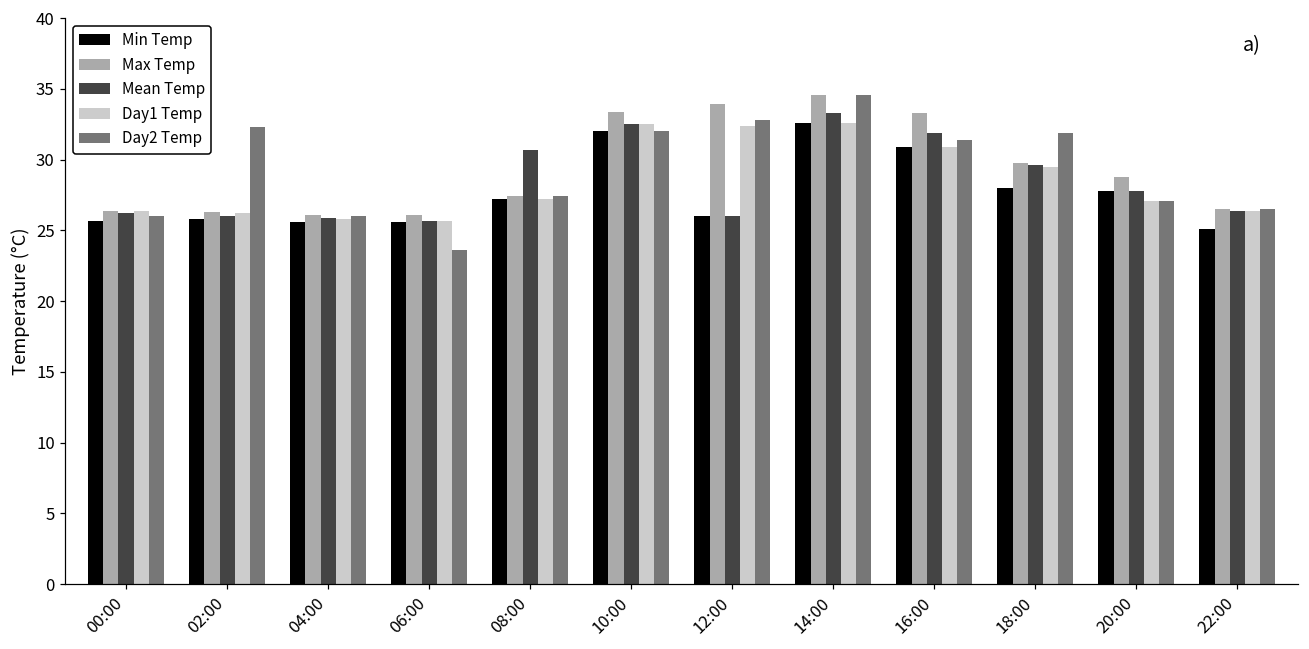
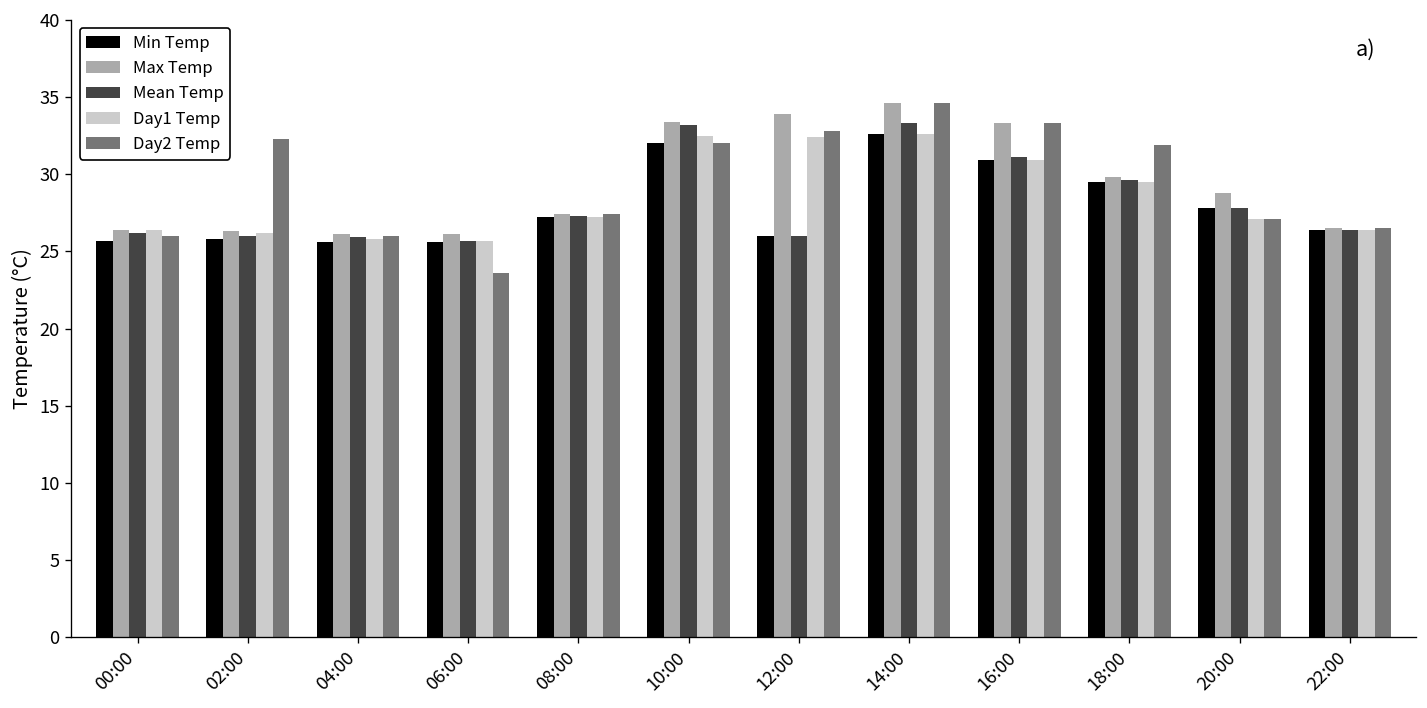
Mean Temp, 08:00: 30.7 -> 27.3
Mean Temp, 10:00: 32.5 -> 33.2
Mean Temp, 16:00: 31.9 -> 31.1
Day2 Temp, 16:00: 31.4 -> 33.3
Min Temp, 18:00: 28.0 -> 29.5
Min Temp, 22:00: 25.1 -> 26.4
